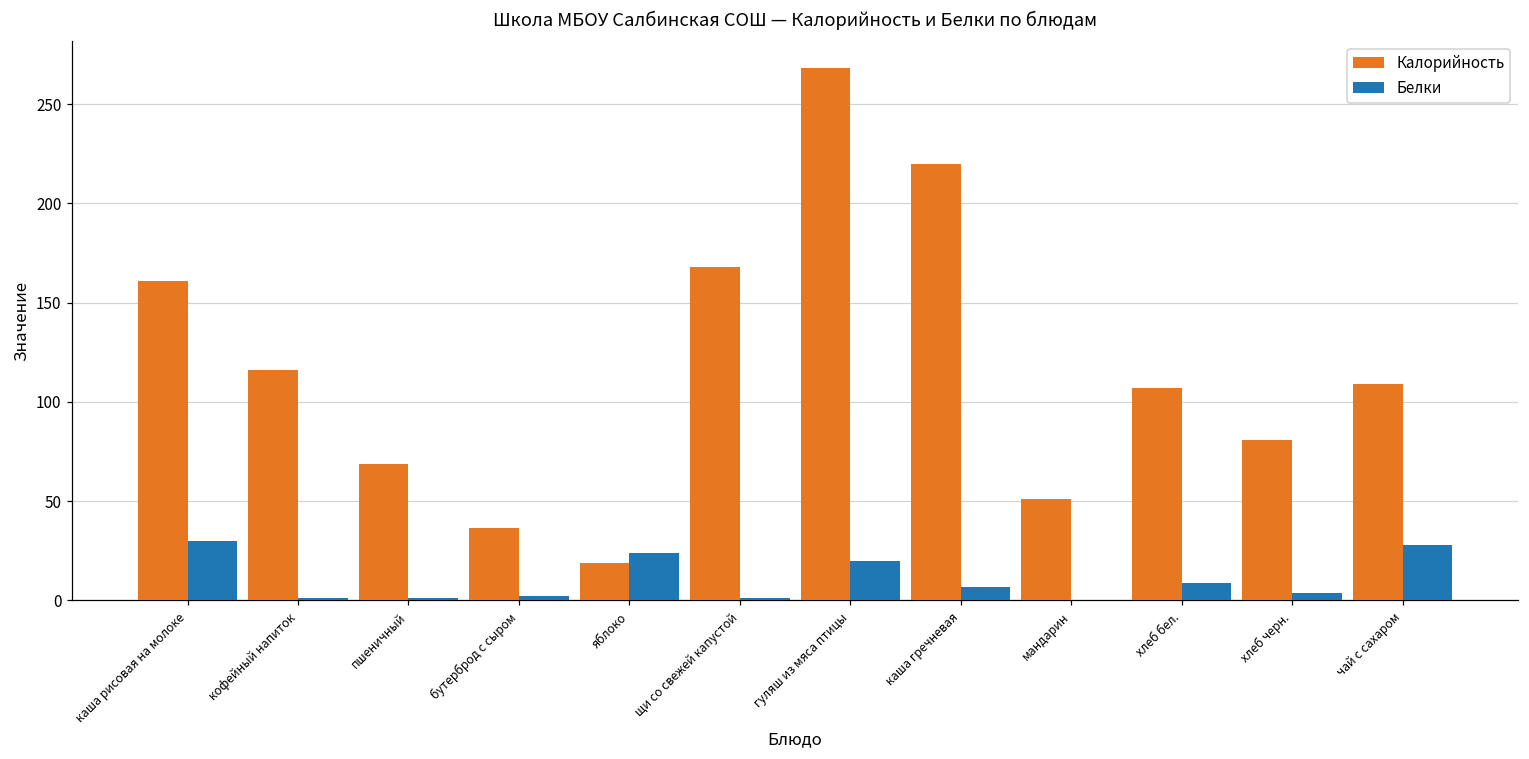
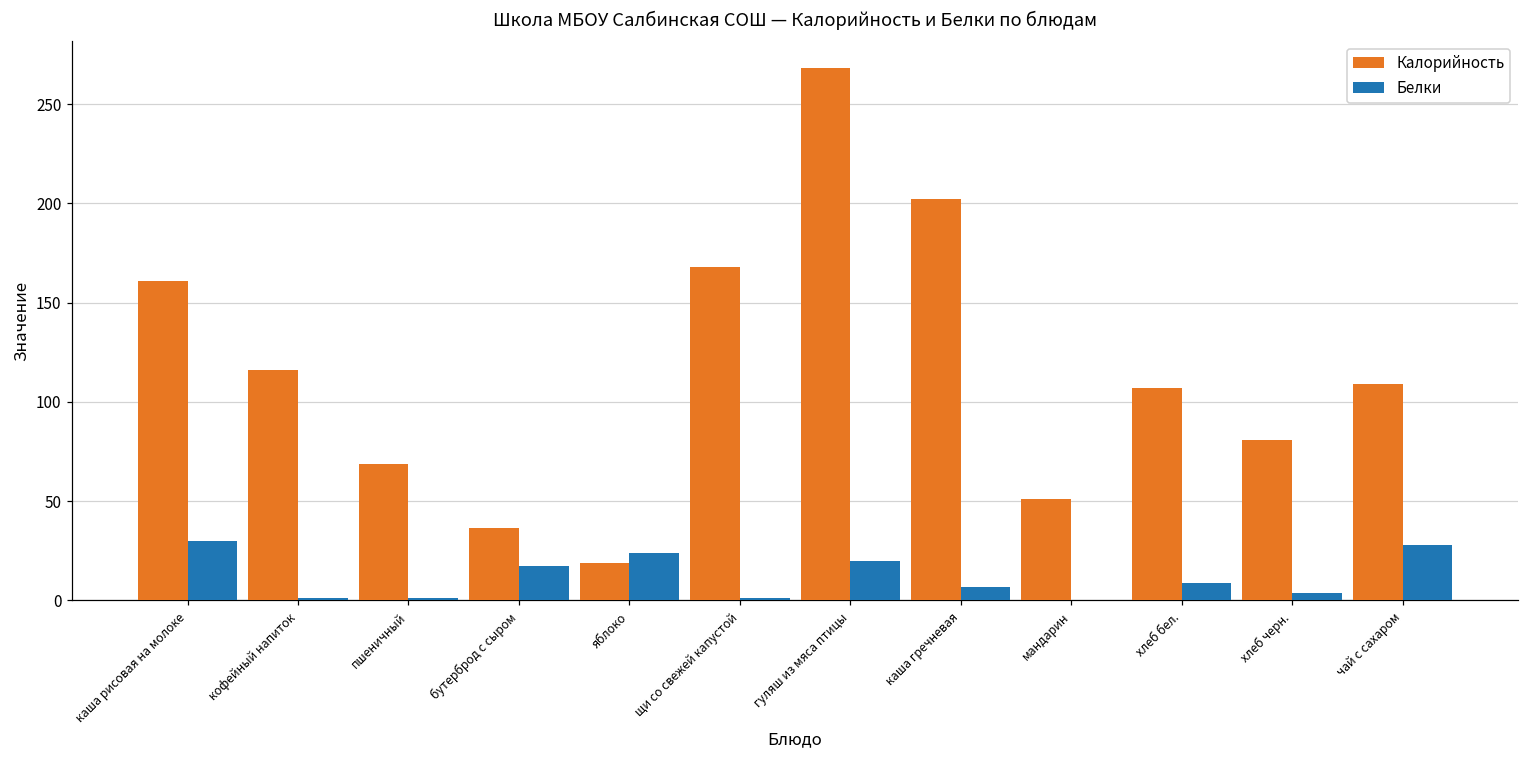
Белки, бутерброд с сыром: 2 -> 17
Калорийность, каша гречневая: 220 -> 202
